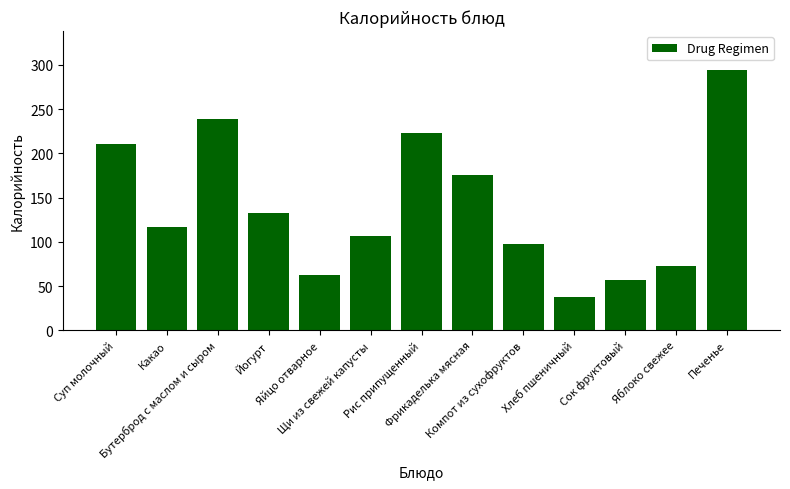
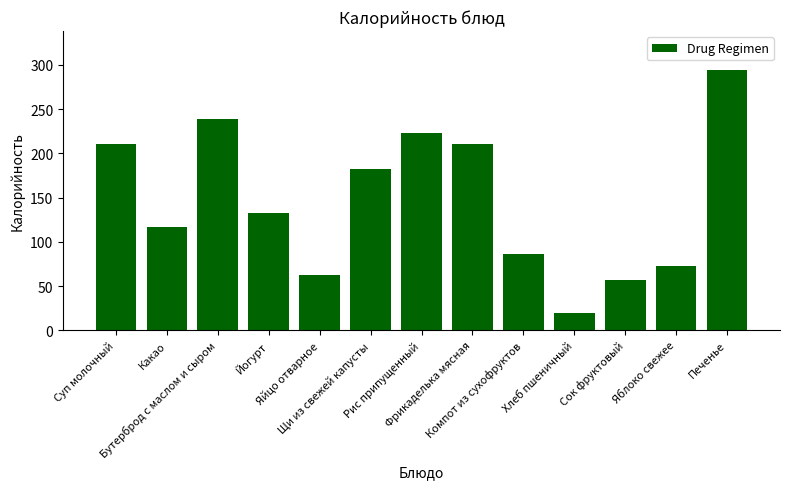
Щи из свежей капусты: 110 -> 180
Фрикаделька мясная: 180 -> 210
Компот из сухофруктов: 100 -> 90
Хлеб пшеничный: 40 -> 20
